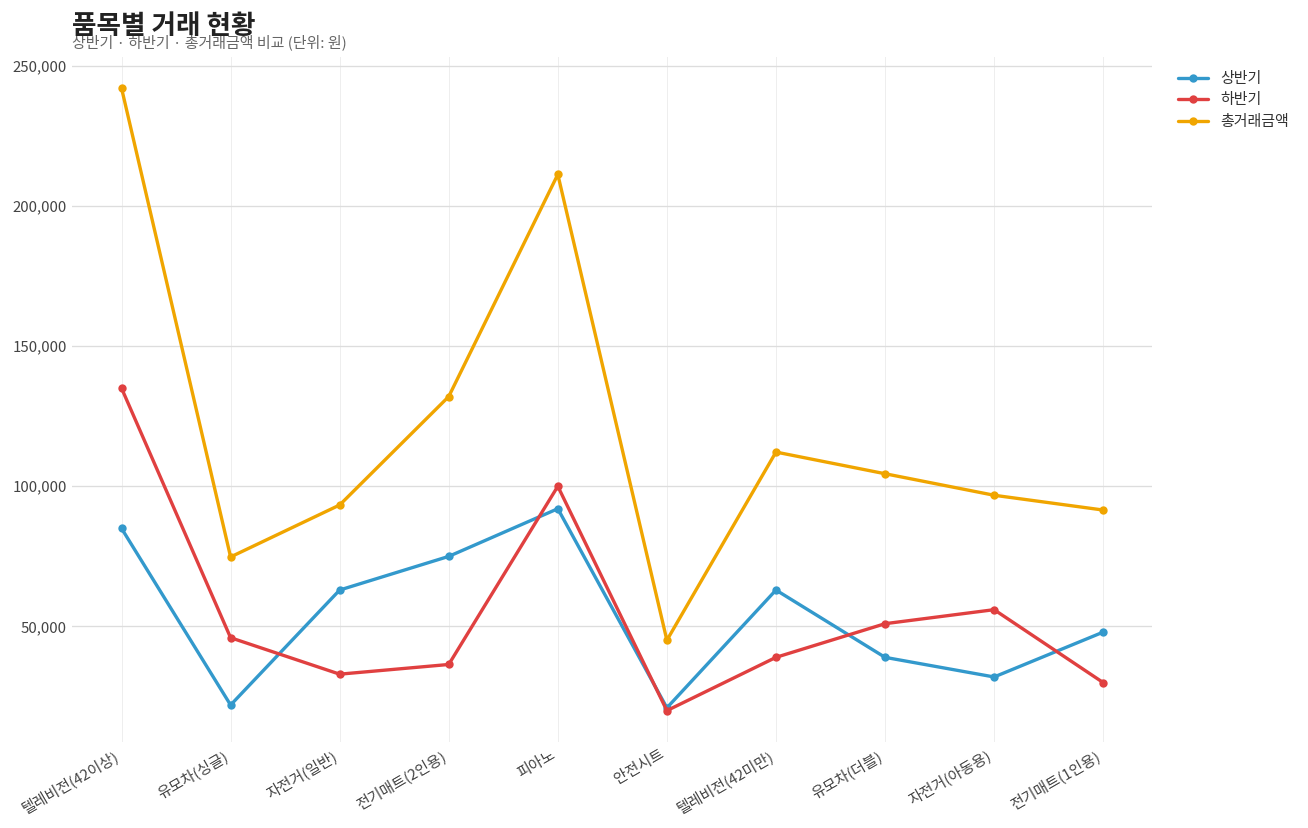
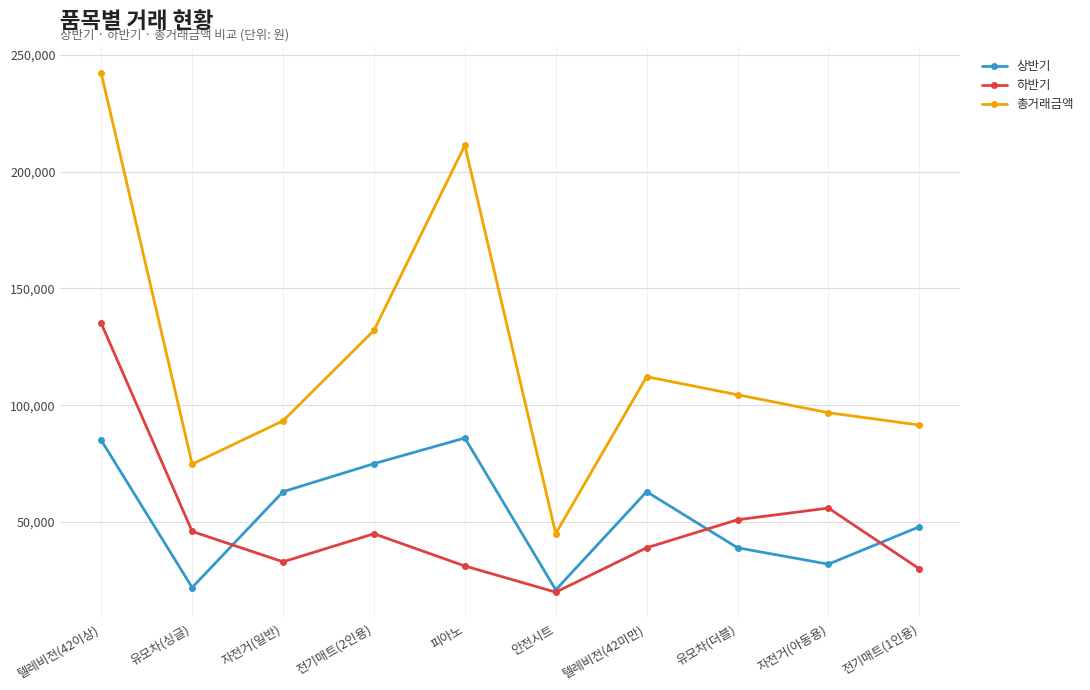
하반기, 전기매트(2인용): 36,000 -> 45,000
상반기, 피아노: 92,000 -> 86,000
하반기, 피아노: 100,000 -> 31,000
